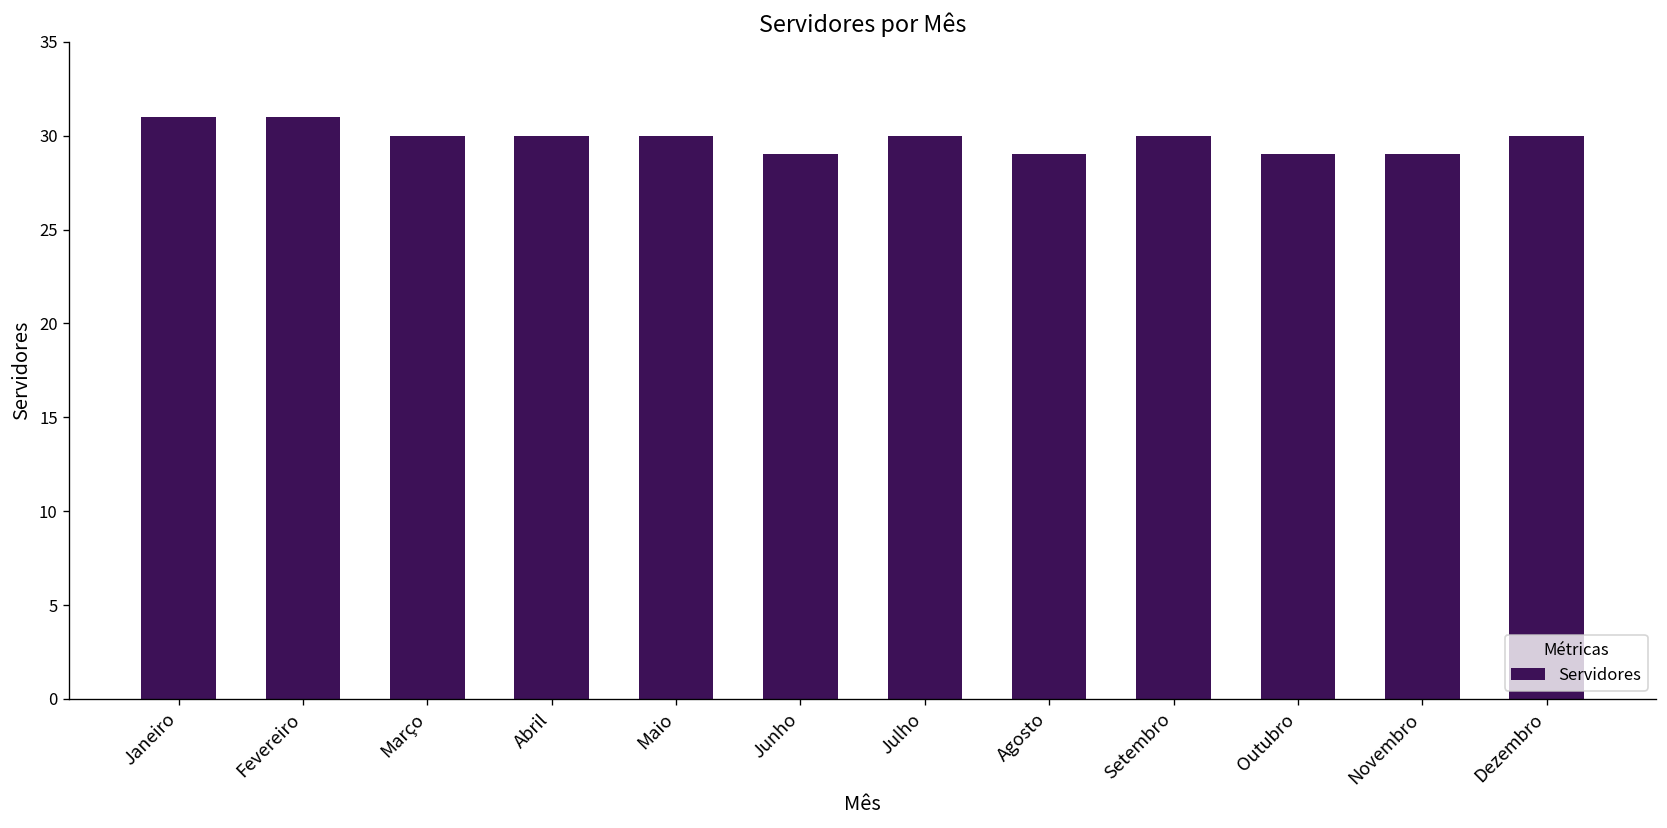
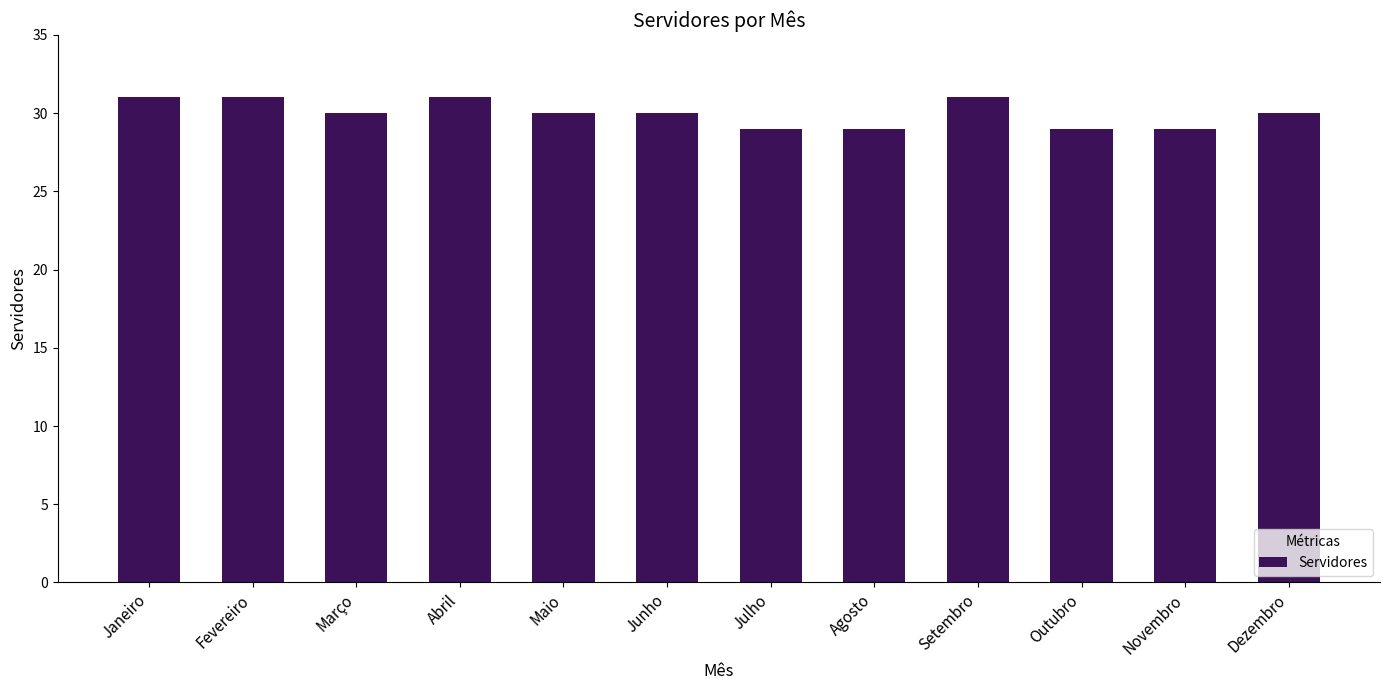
Abril: 30 -> 31
Junho: 29 -> 30
Julho: 30 -> 29
Setembro: 30 -> 31
